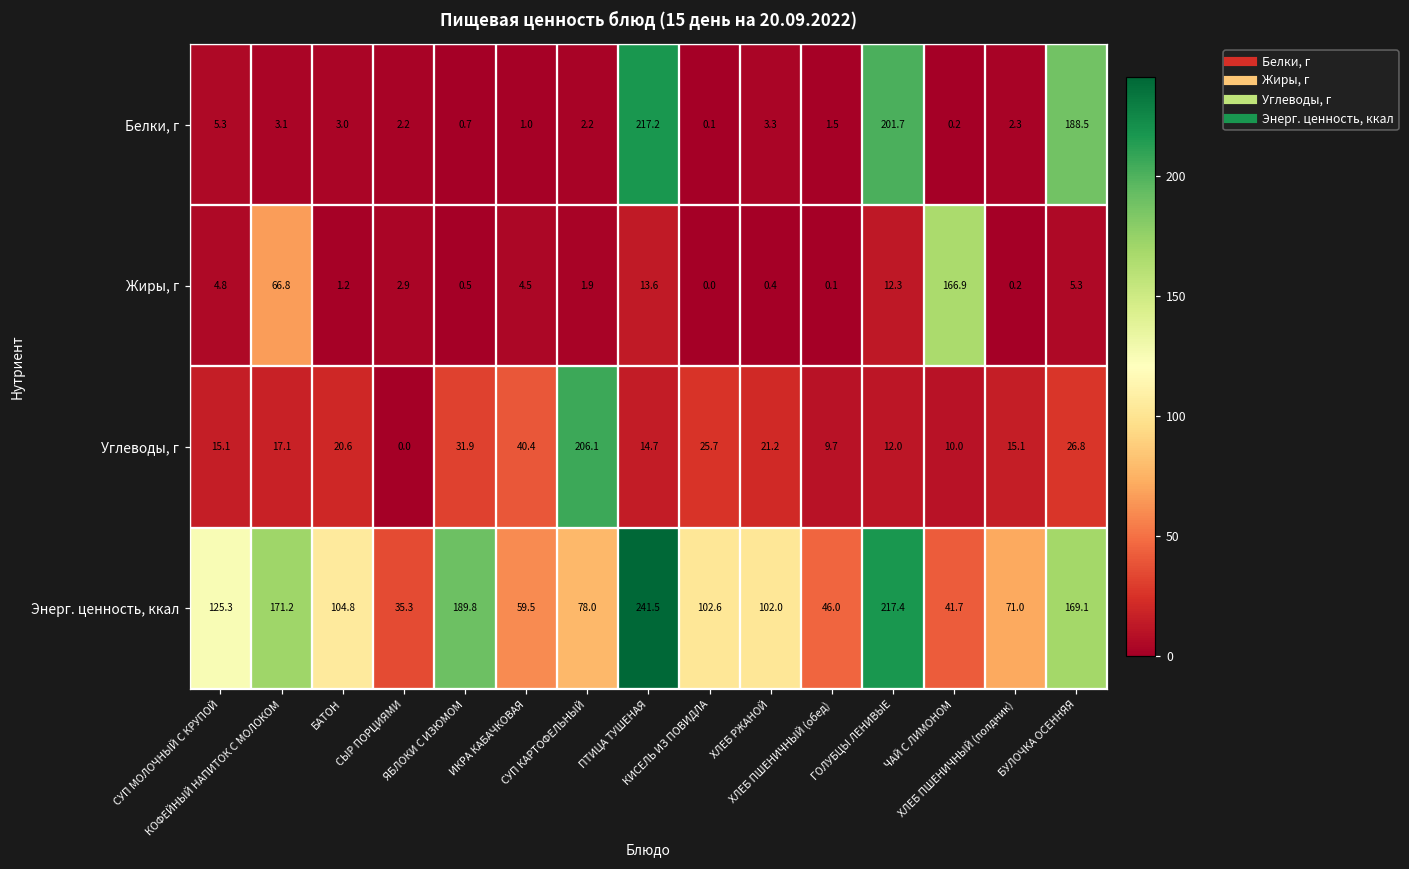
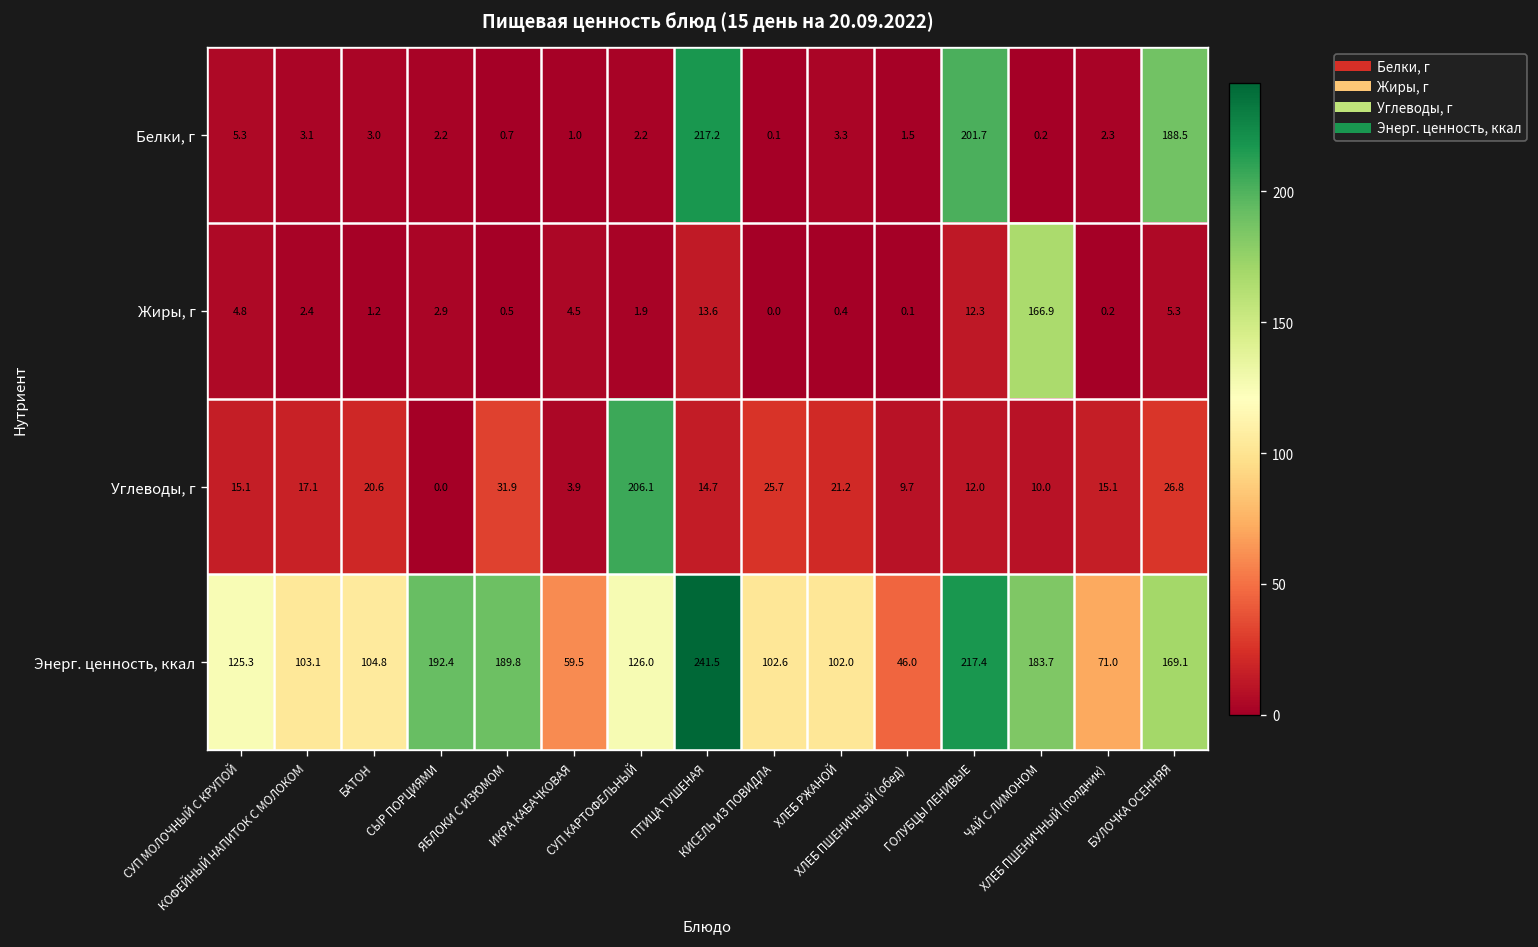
Жиры, г, КОФЕЙНЫЙ НАПИТОК С МОЛОКОМ: 66.8 -> 2.4
Углеводы, г, ИКРА КАБАЧКОВАЯ: 40.4 -> 3.9
Энерг. ценность, ккал, КОФЕЙНЫЙ НАПИТОК С МОЛОКОМ: 171.2 -> 103.1
Энерг. ценность, ккал, СЫР ПОРЦИЯМИ: 35.3 -> 192.4
Энерг. ценность, ккал, СУП КАРТОФЕЛЬНЫЙ: 78.0 -> 126.0
Энерг. ценность, ккал, ЧАЙ С ЛИМОНОМ: 41.7 -> 183.7
